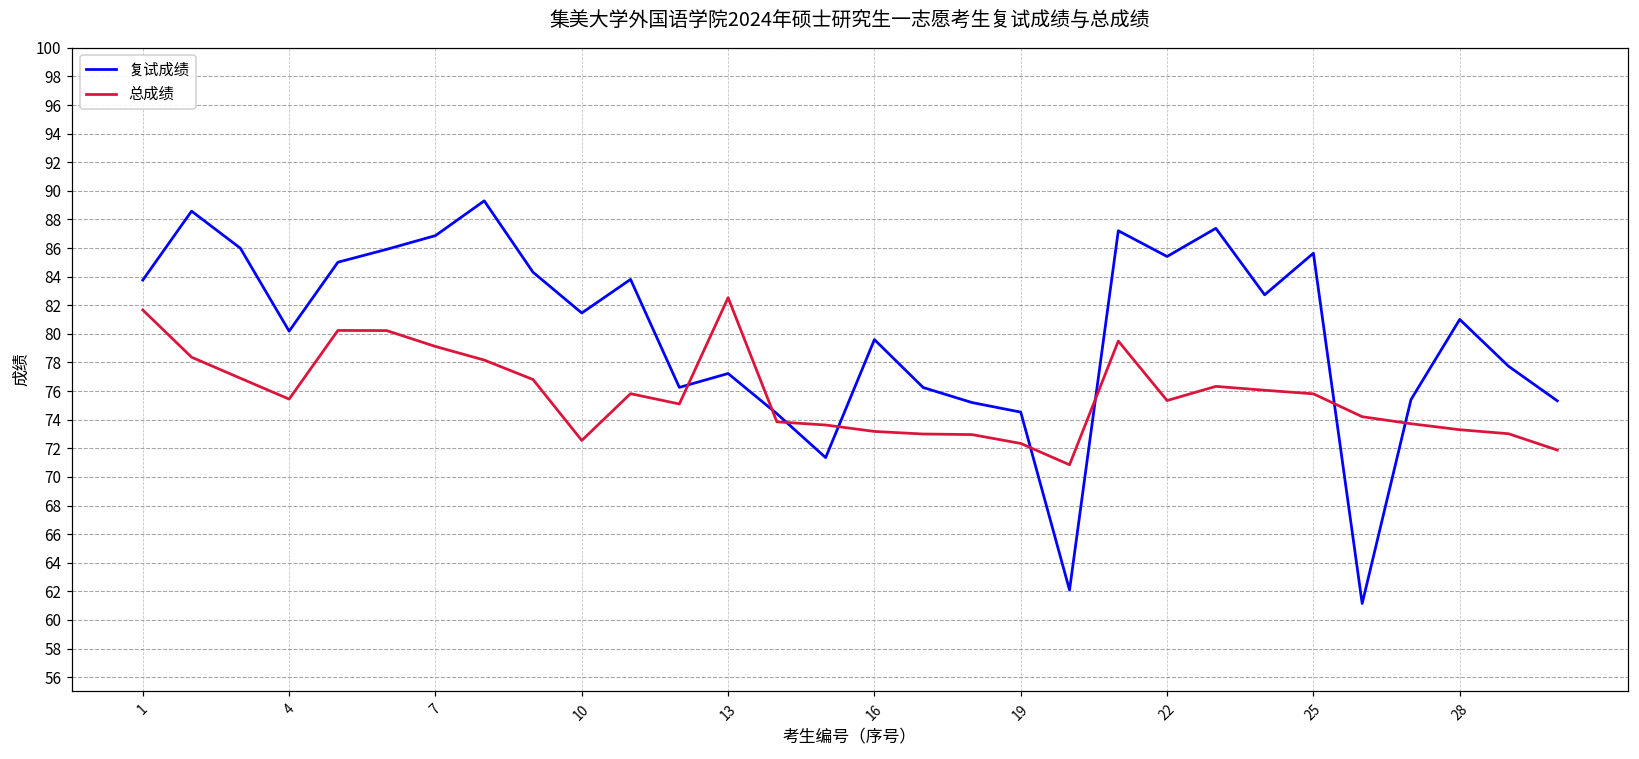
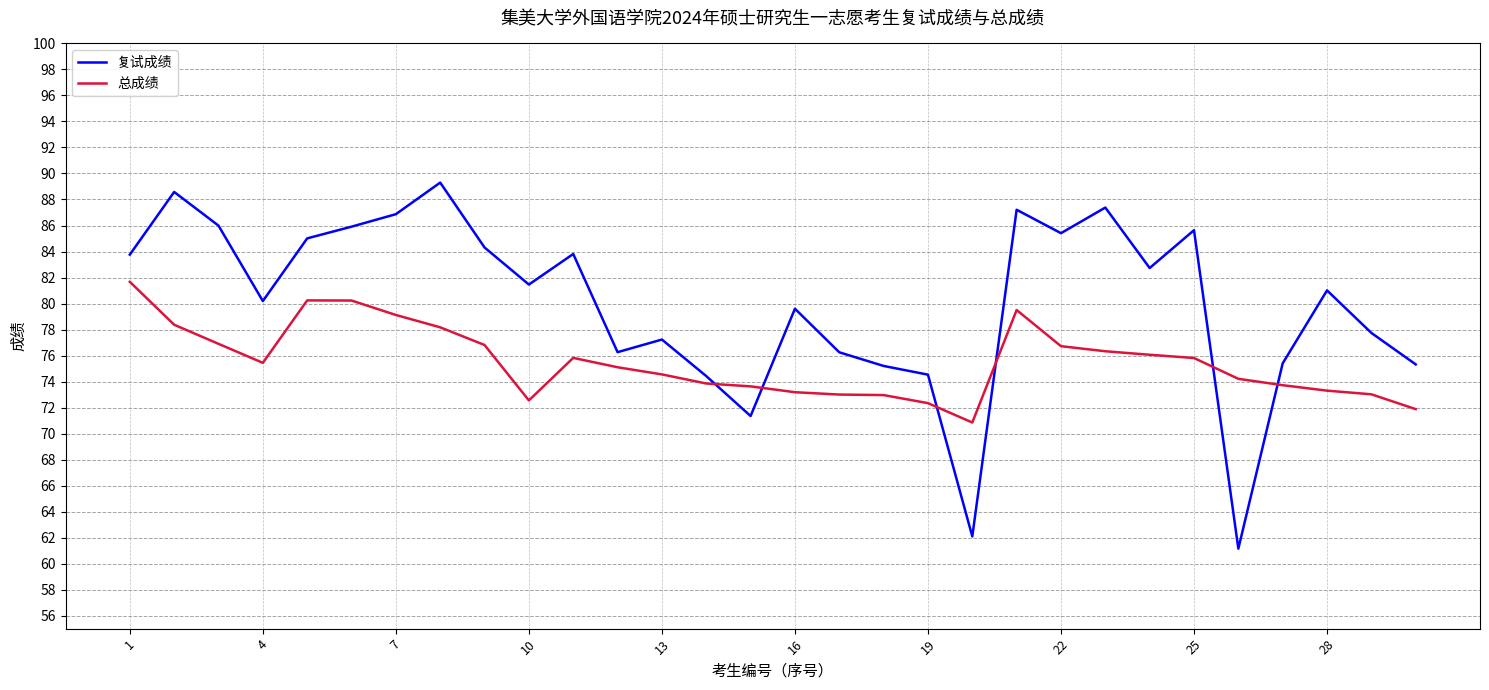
总成绩, 13: 82.5 -> 74.6
总成绩, 22: 75.3 -> 76.7
